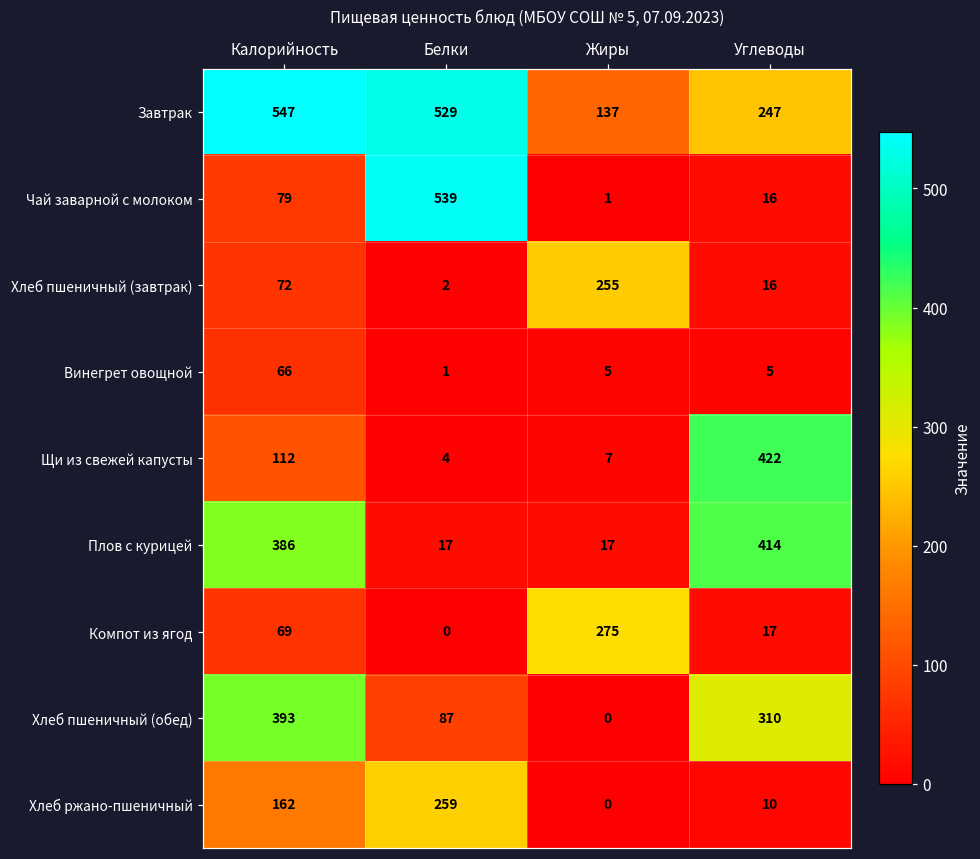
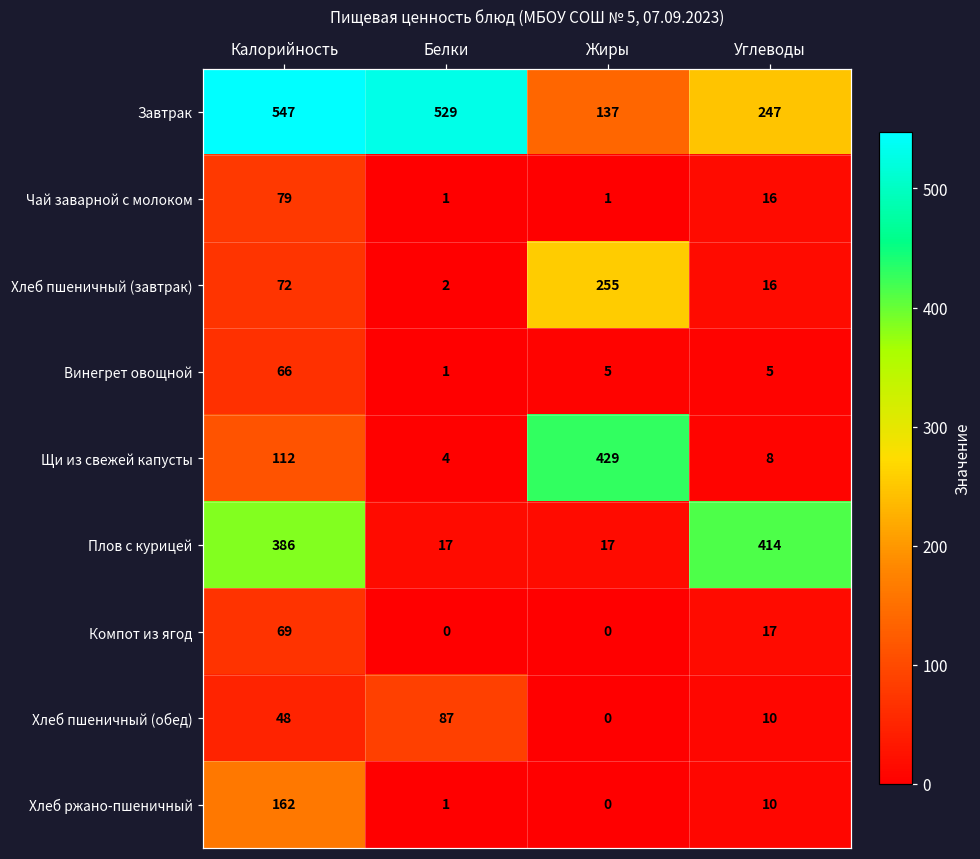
Чай заварной с молоком, Белки: 539 -> 1
Щи из свежей капусты, Жиры: 7 -> 429
Щи из свежей капусты, Углеводы: 422 -> 8
Компот из ягод, Жиры: 275 -> 0
Хлеб пшеничный (обед), Калорийность: 393 -> 48
Хлеб пшеничный (обед), Углеводы: 310 -> 10
Хлеб ржано-пшеничный, Белки: 259 -> 1
